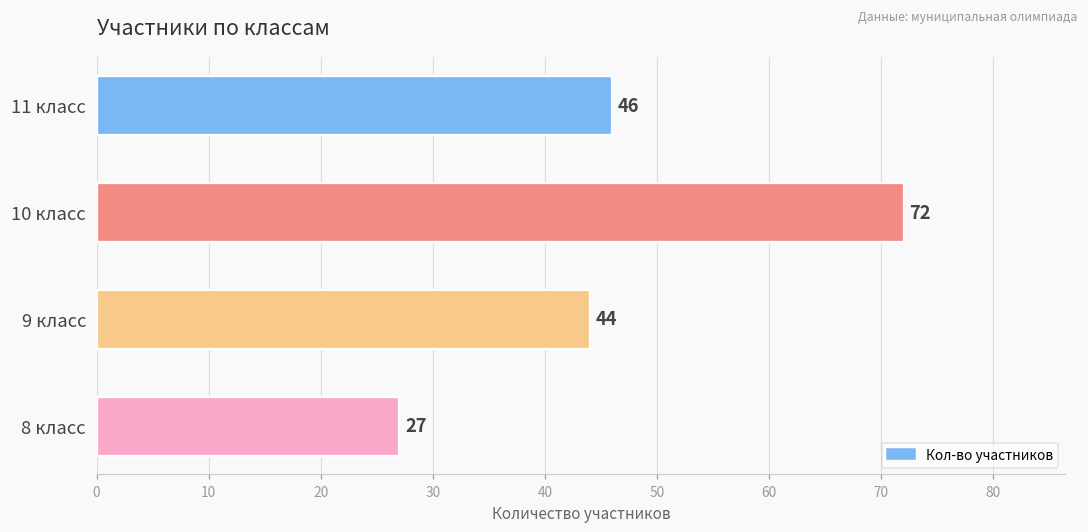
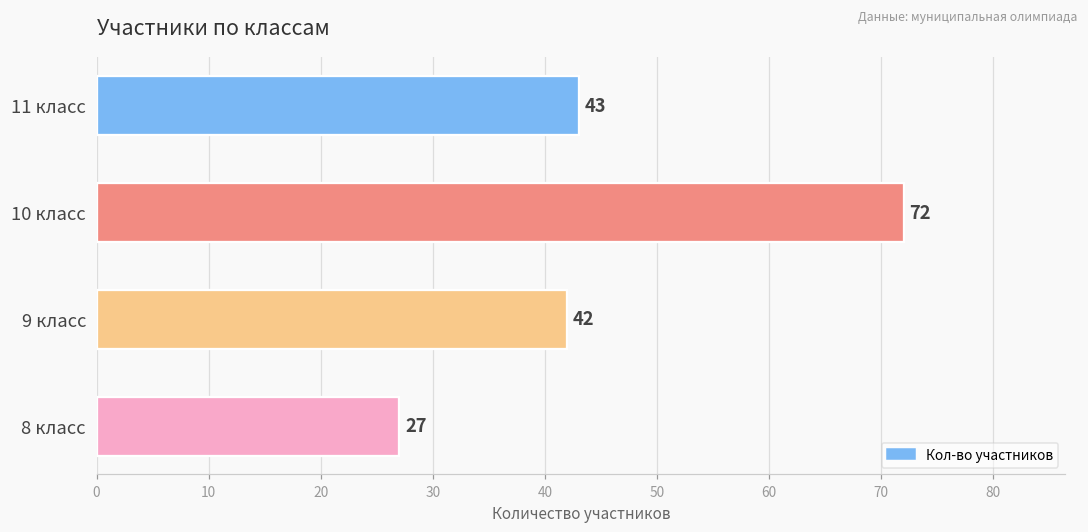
11 класс: 46 -> 43
9 класс: 44 -> 42
